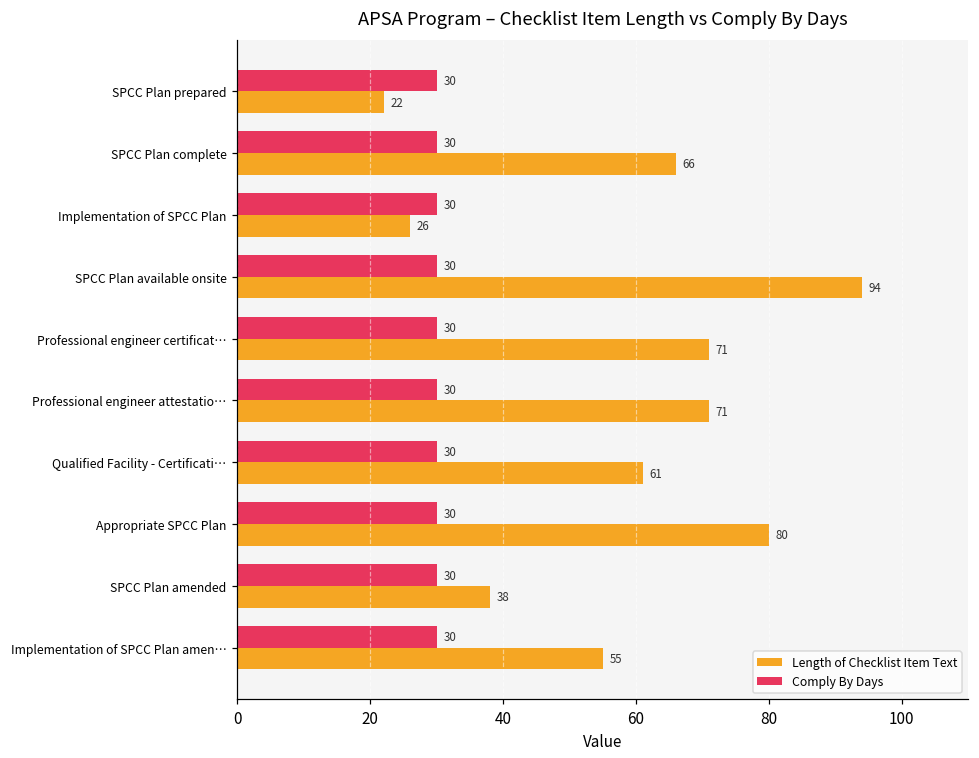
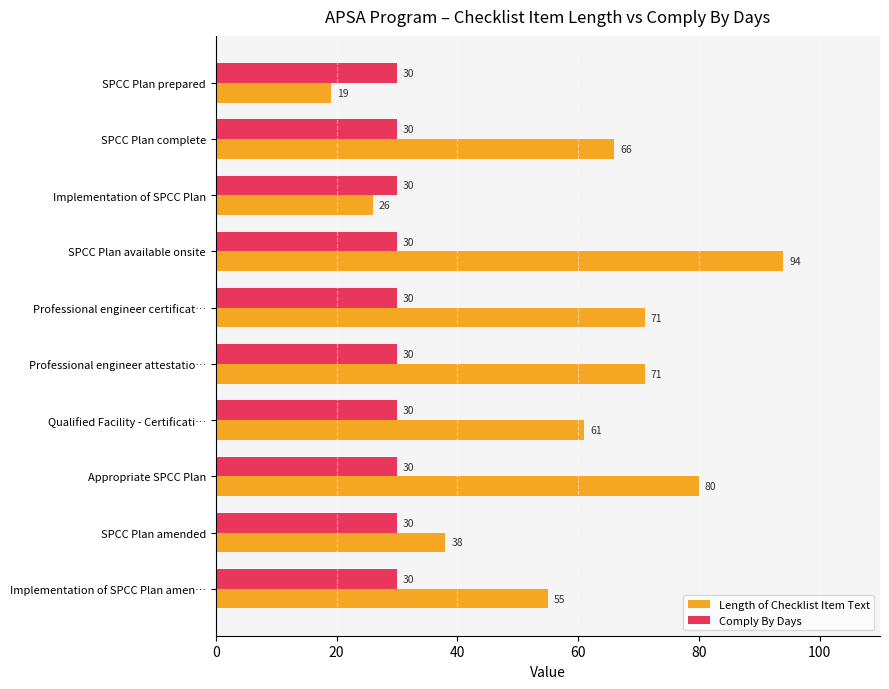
Length of Checklist Item Text, SPCC Plan prepared: 22 -> 19
